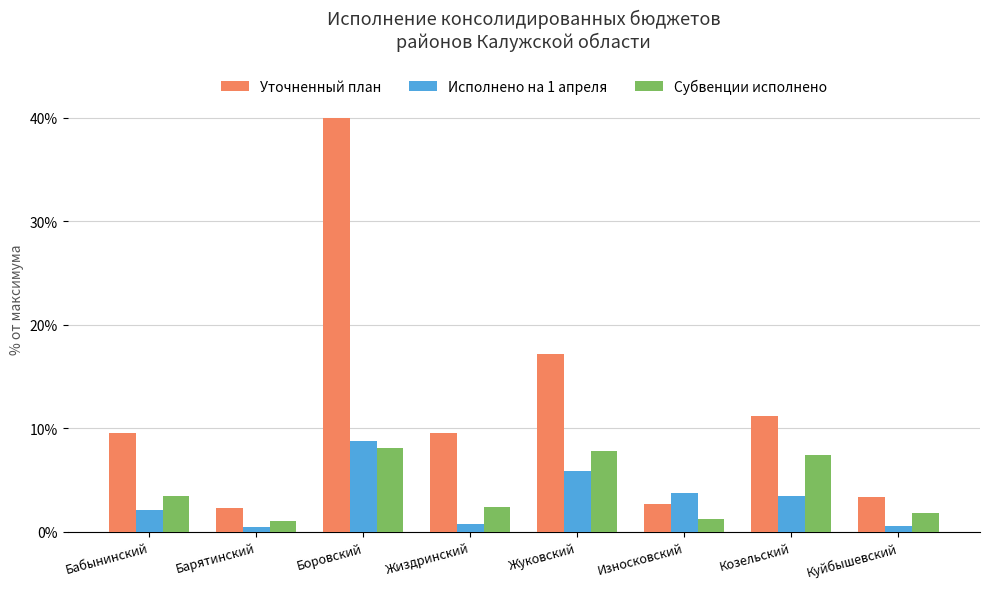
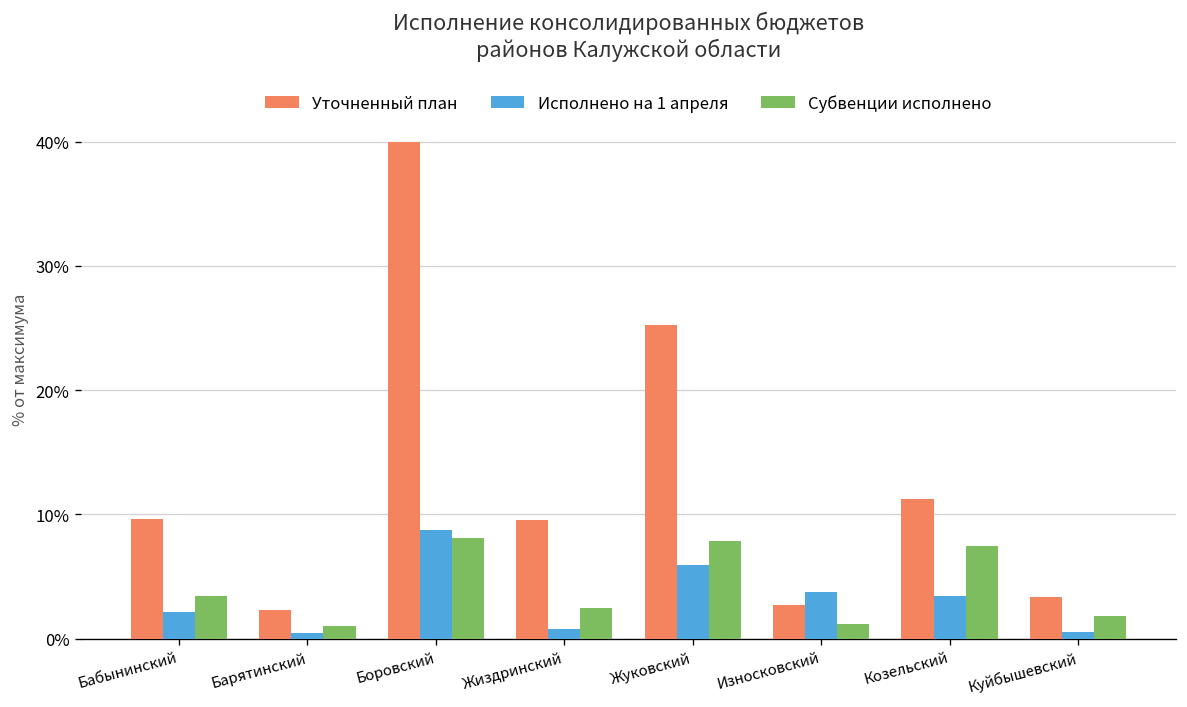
Уточненный план, Жуковский: 17.2% -> 25.2%
